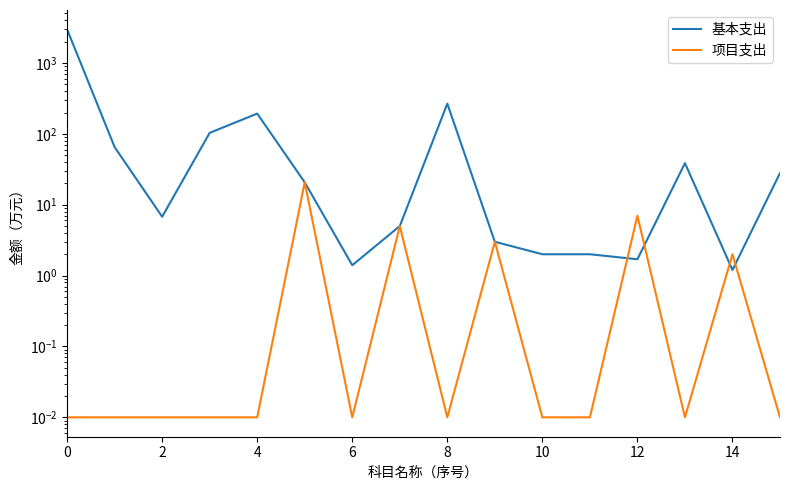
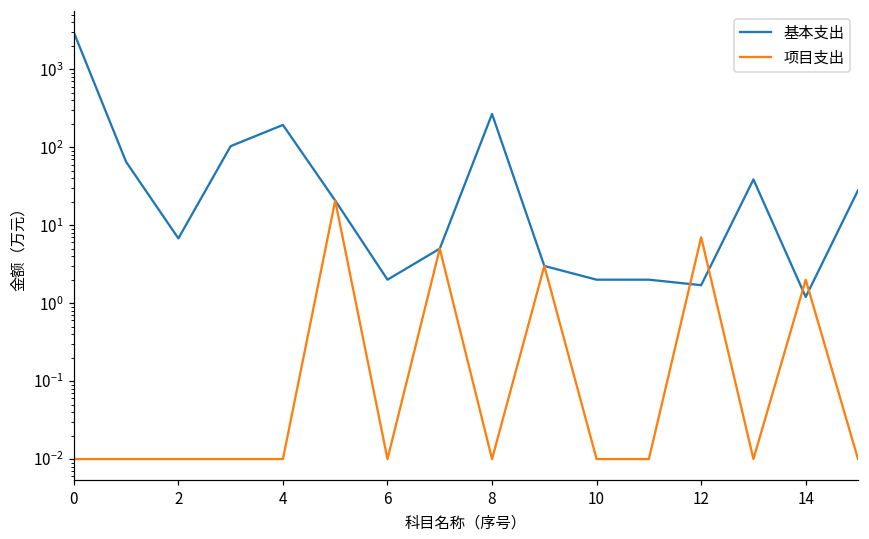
基本支出, 6: 1.4 -> 2.0
